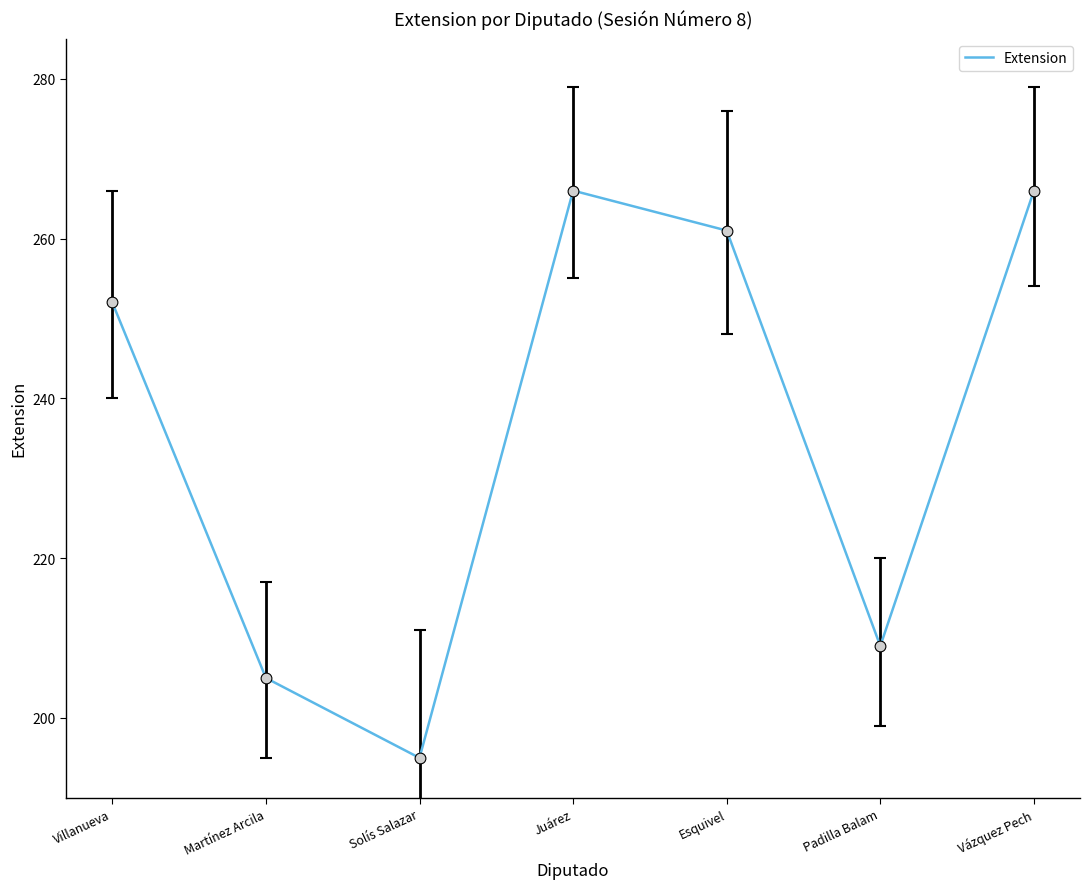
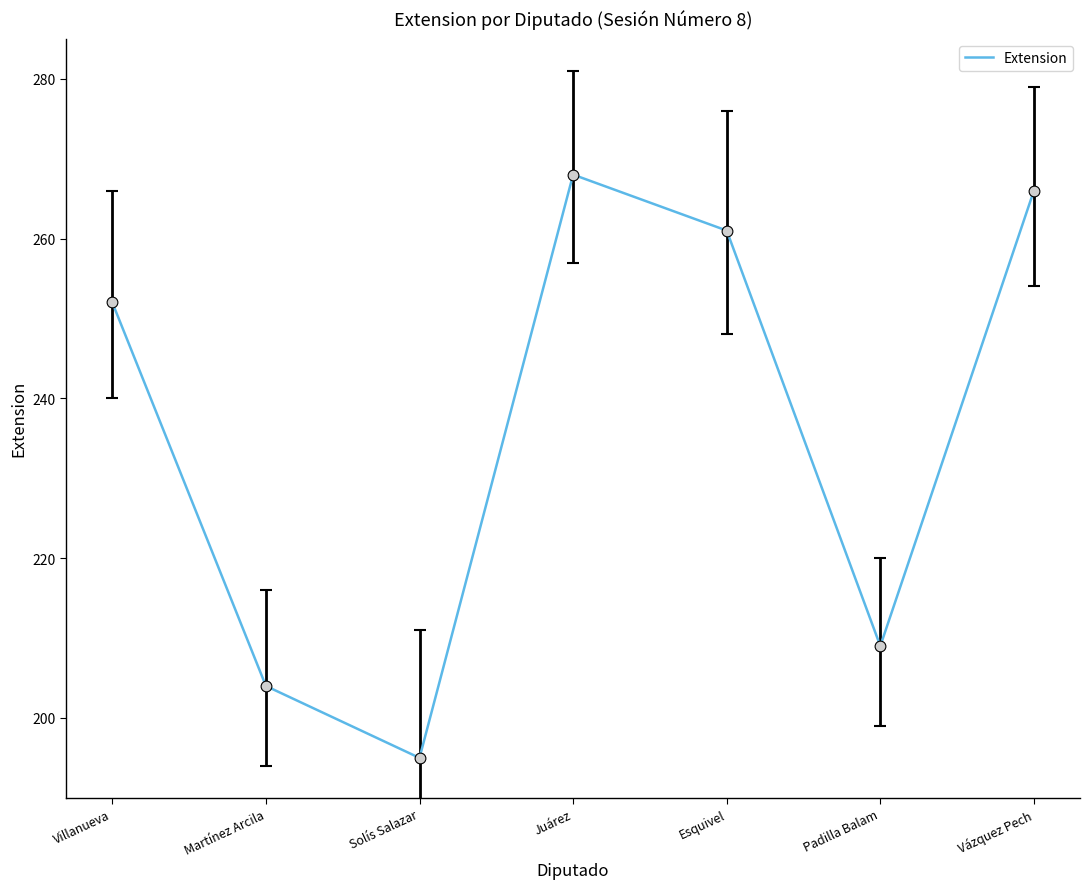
Extension, Martínez Arcila: 205 -> 204
Extension, Juárez: 266 -> 268
